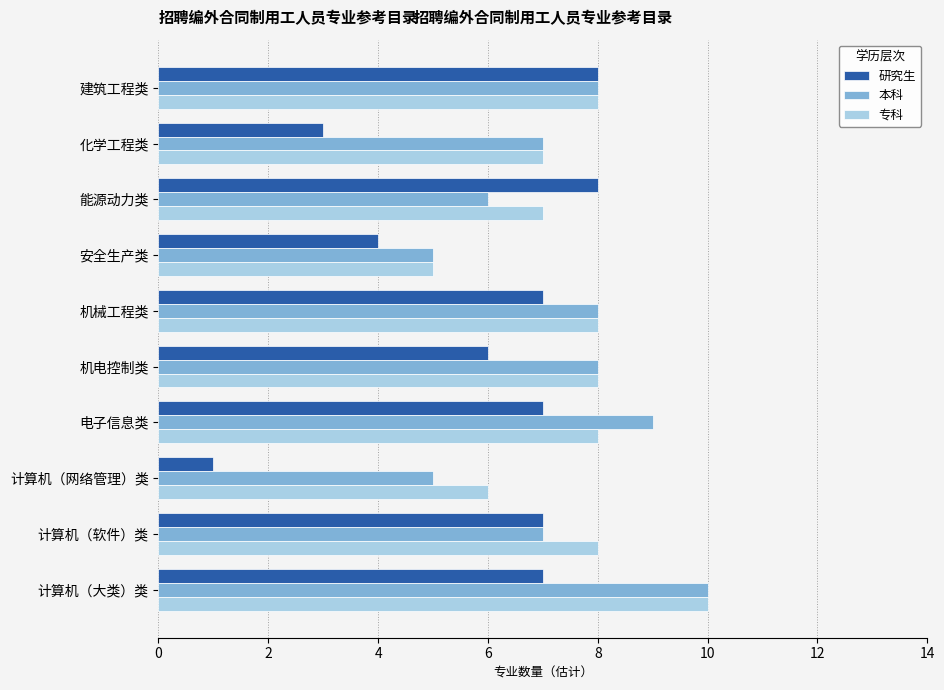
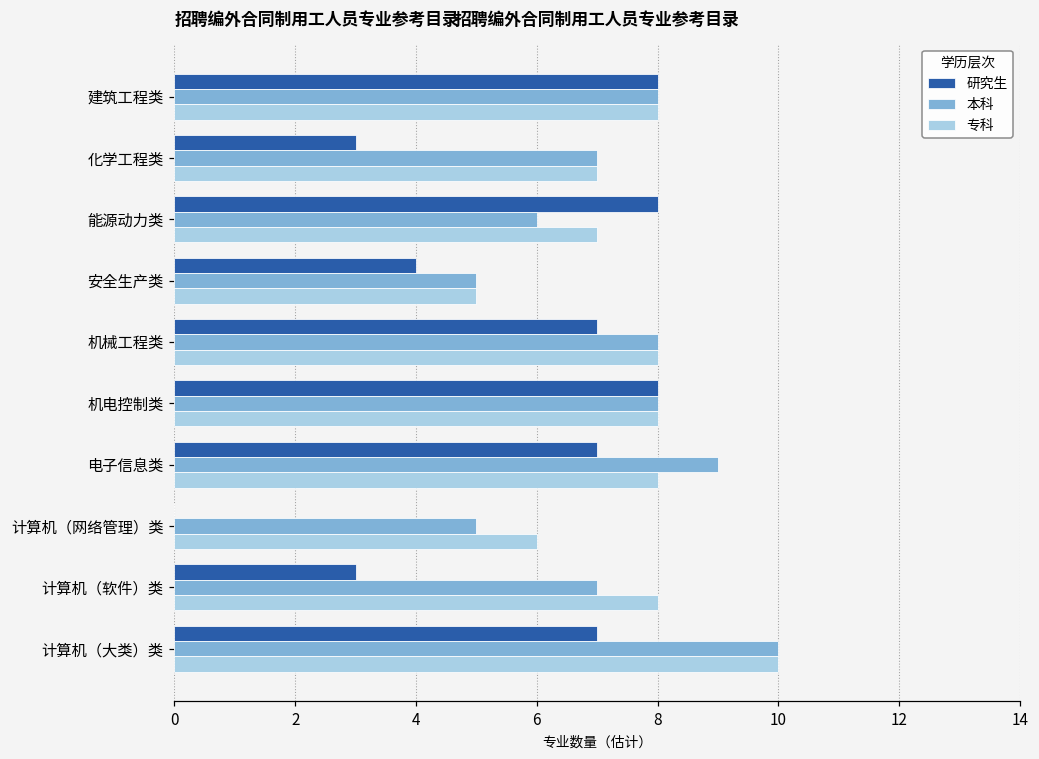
研究生, 机电控制类: 6 -> 8
研究生, 计算机（网络管理）类: 1 -> 0
研究生, 计算机（软件）类: 7 -> 3
